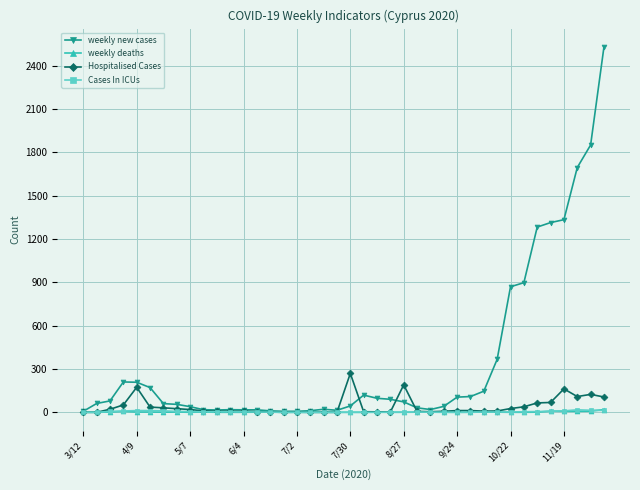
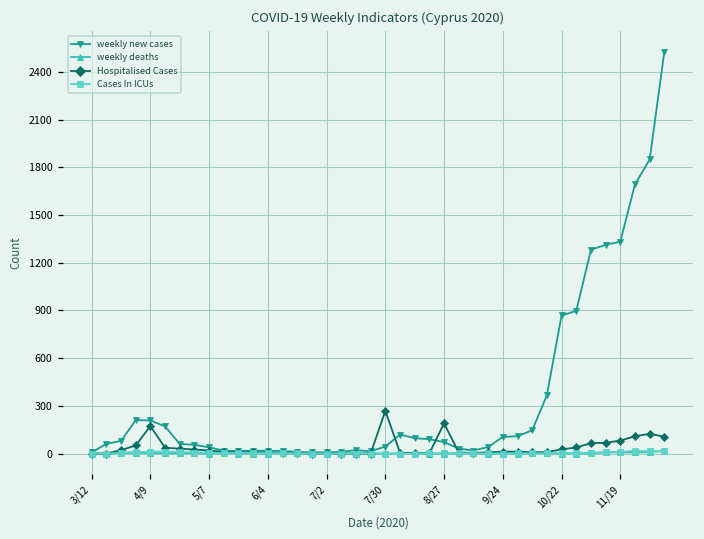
Hospitalised Cases, 11/19: 160 -> 80
